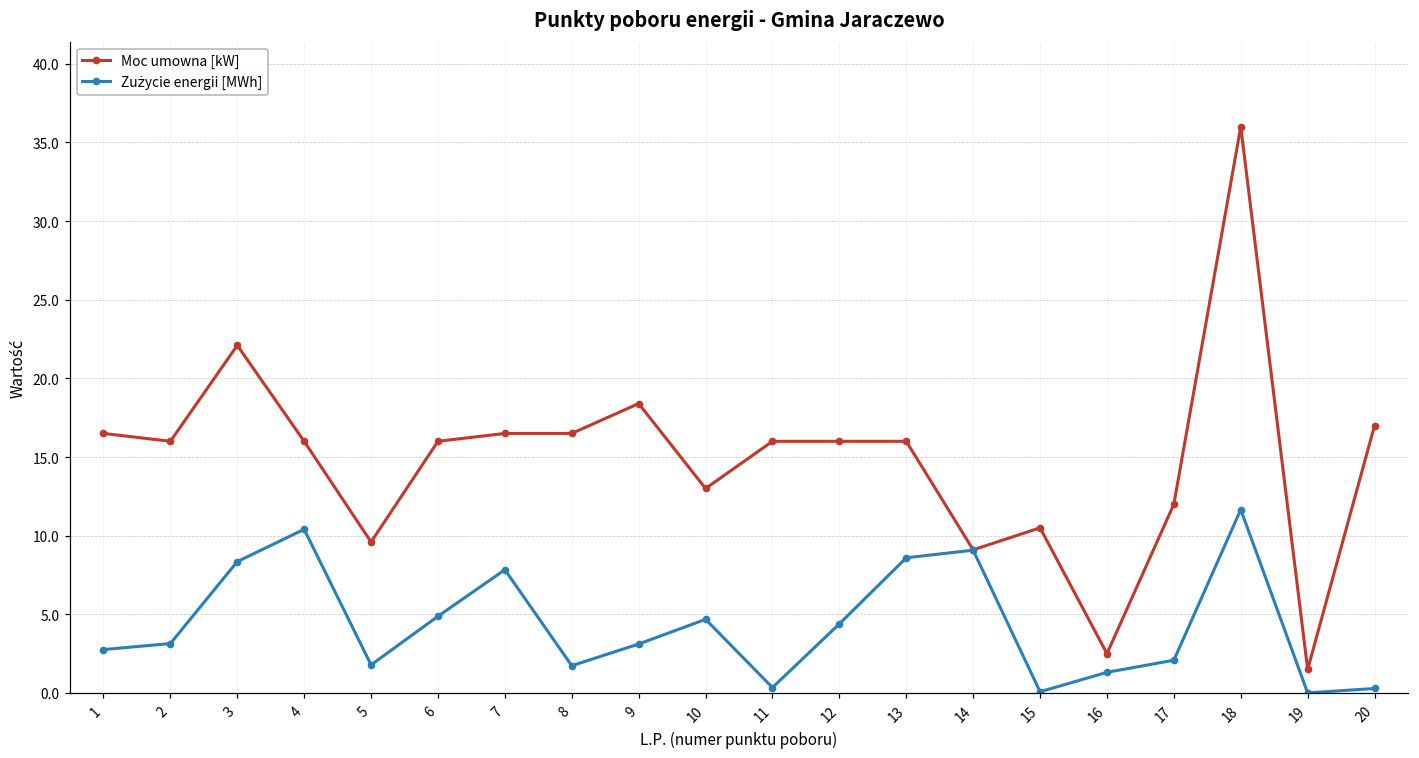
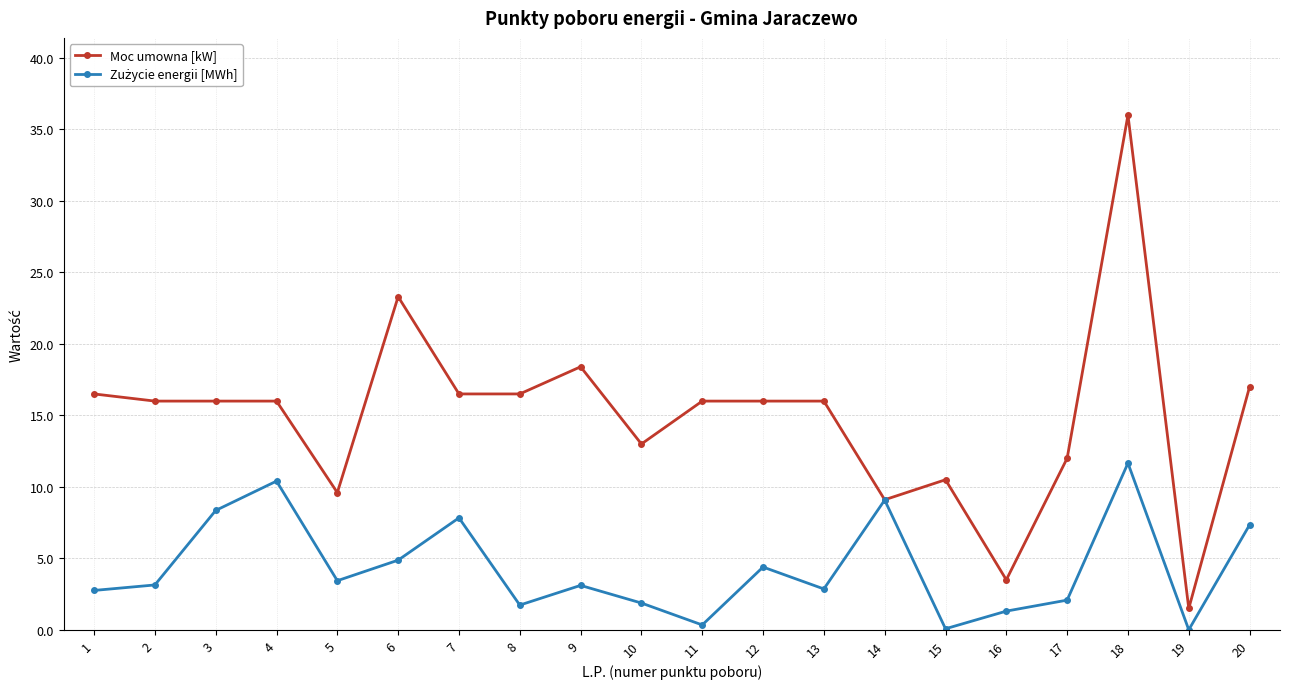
Moc umowna [kW], 3: 22.1 -> 16.0
Zużycie energii [MWh], 5: 1.8 -> 3.4
Moc umowna [kW], 6: 16.0 -> 23.3
Zużycie energii [MWh], 10: 4.7 -> 1.9
Zużycie energii [MWh], 13: 8.6 -> 2.9
Moc umowna [kW], 16: 2.5 -> 3.5
Zużycie energii [MWh], 20: 0.3 -> 7.3
